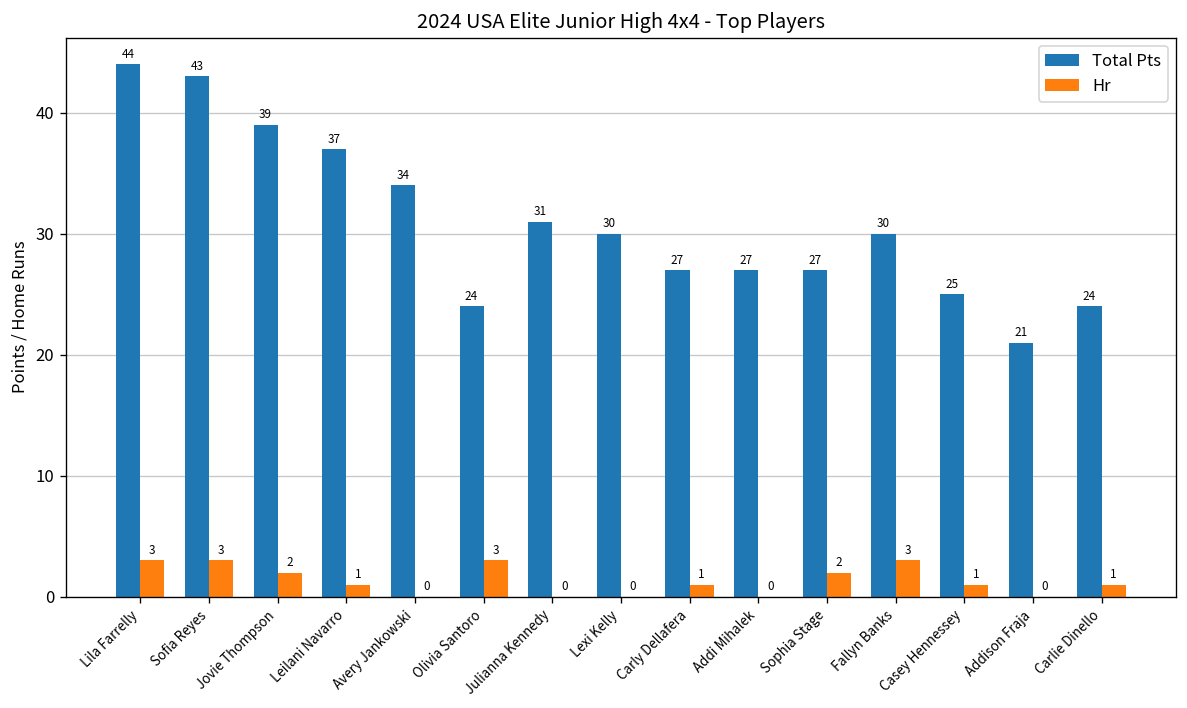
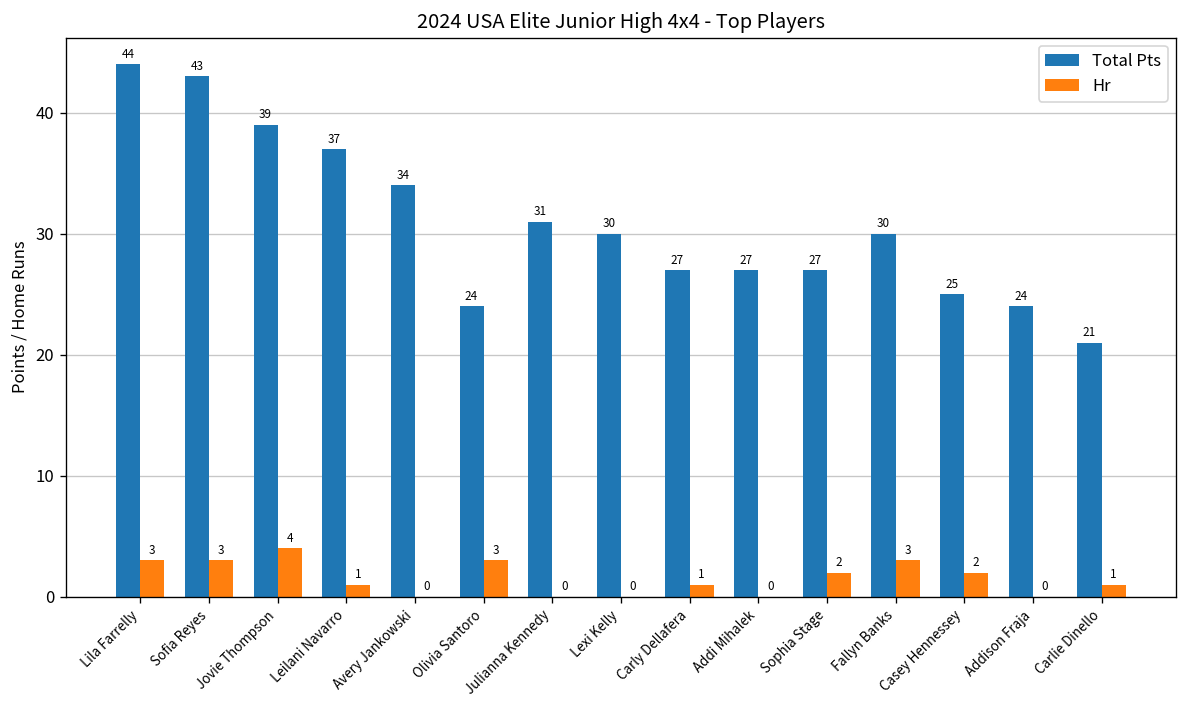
Hr, Jovie Thompson: 2 -> 4
Hr, Casey Hennessey: 1 -> 2
Total Pts, Addison Fraja: 21 -> 24
Total Pts, Carlie Dinello: 24 -> 21
